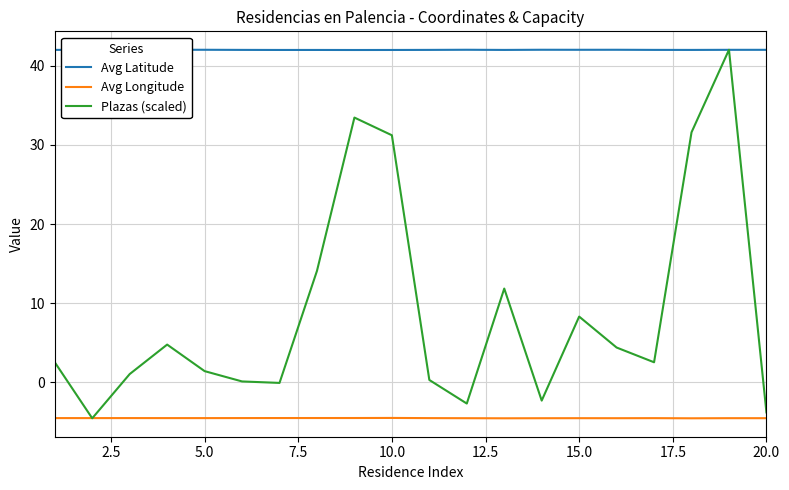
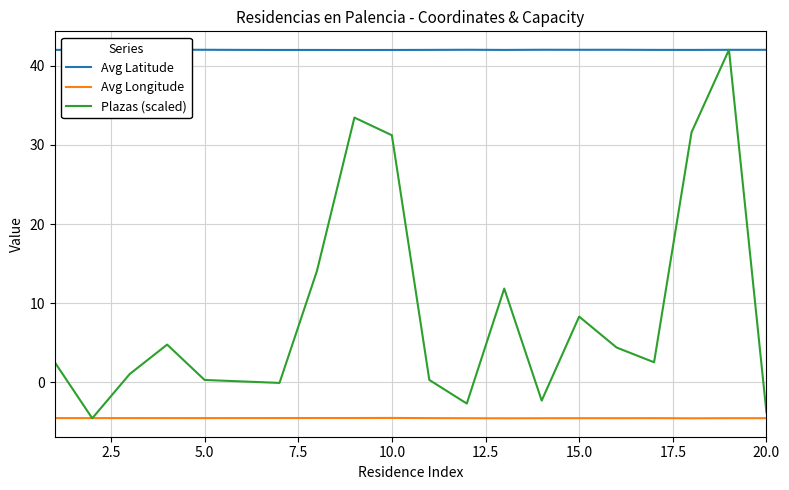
Plazas (scaled), 5.0: 1 -> 0
